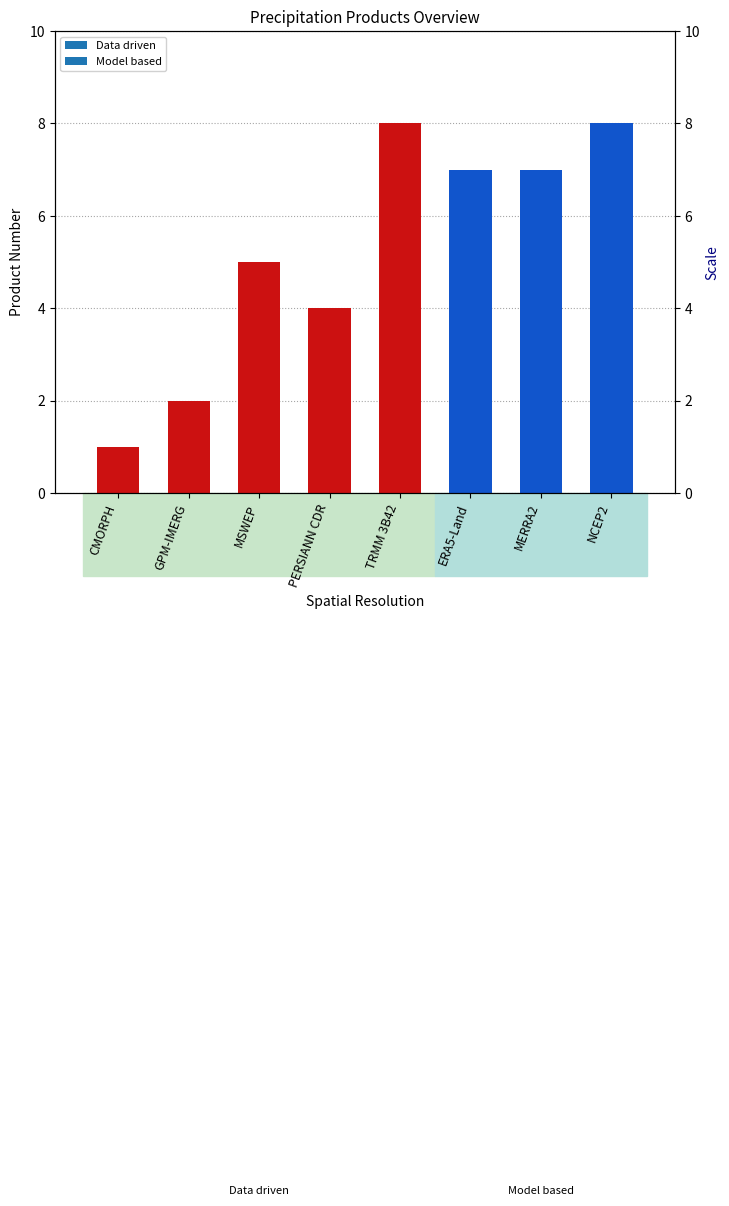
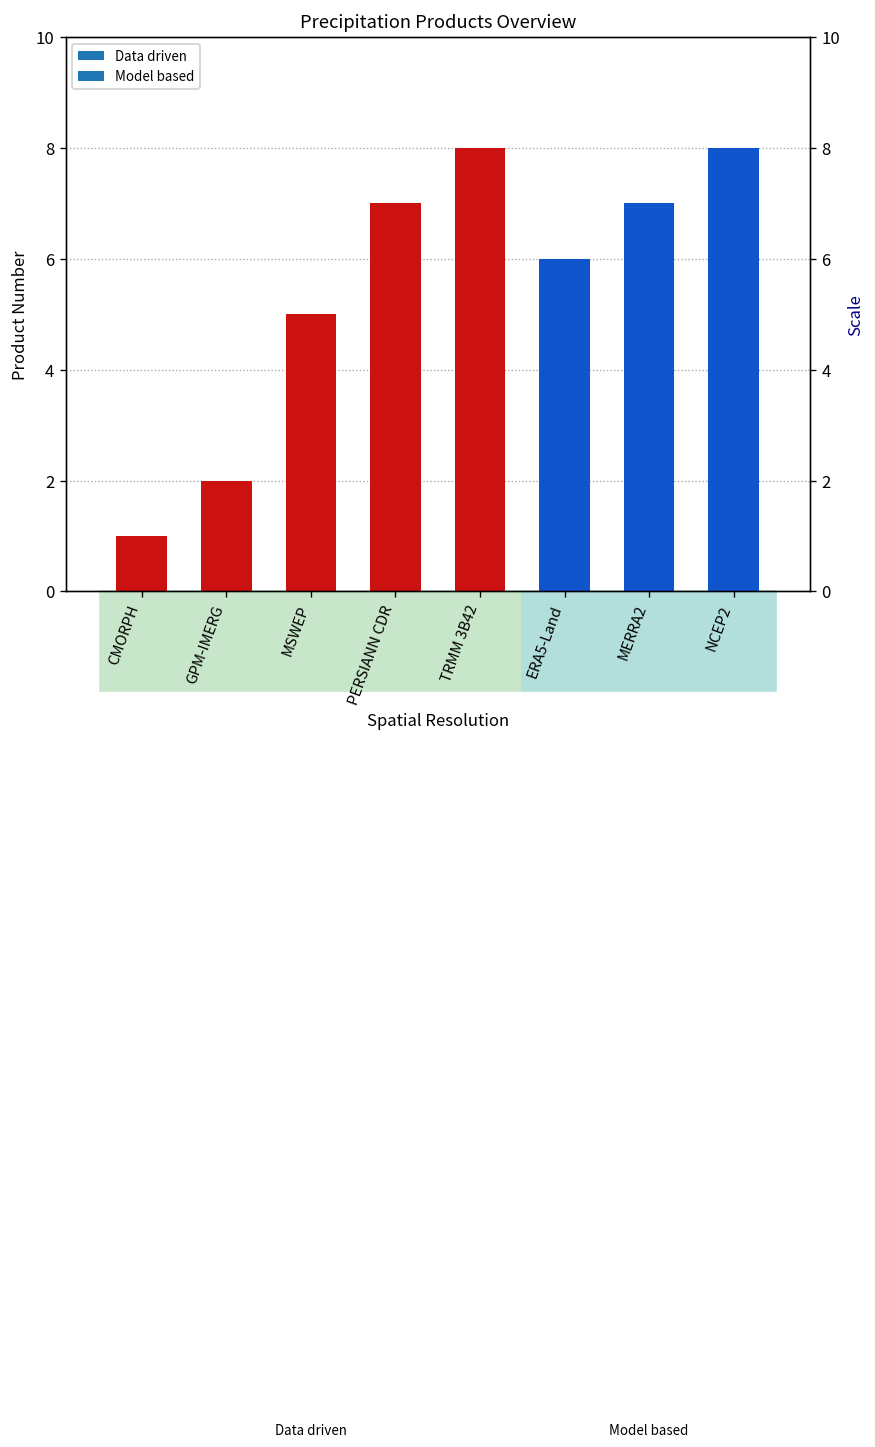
PERSIANN CDR: 4 -> 7
ERA5-Land: 7 -> 6
